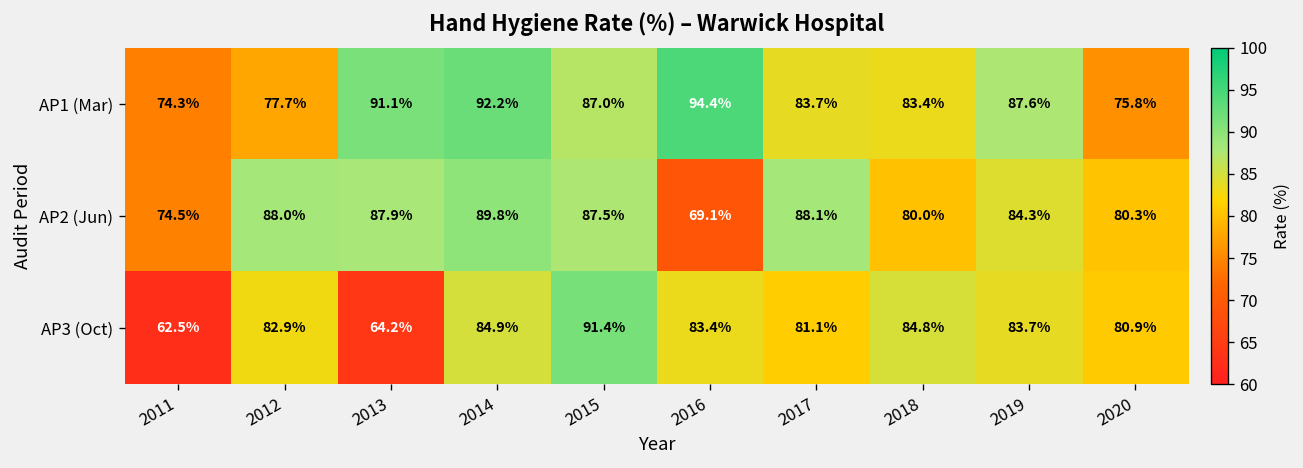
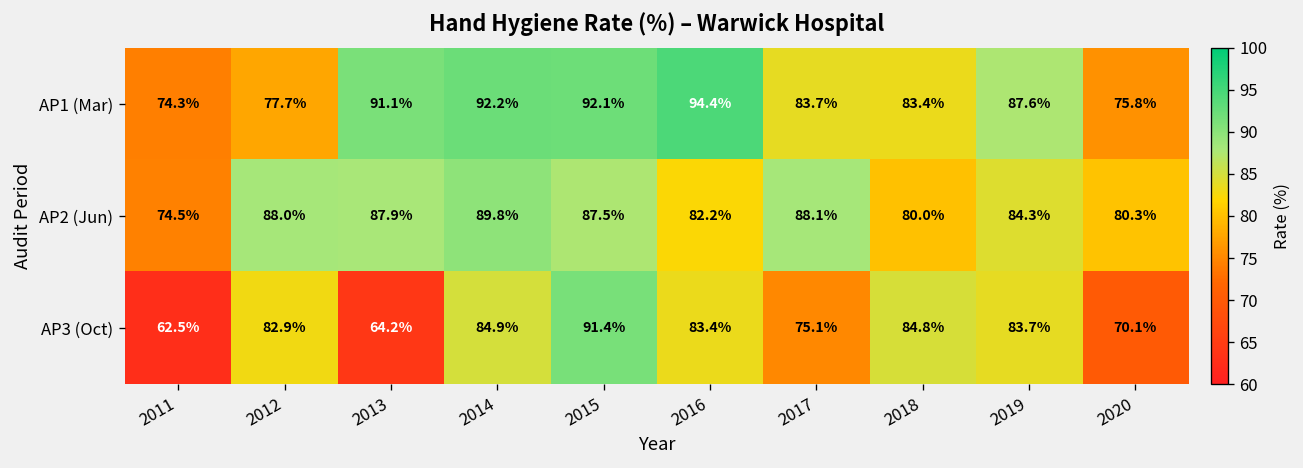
AP1 (Mar), 2015: 87.0% -> 92.1%
AP2 (Jun), 2016: 69.1% -> 82.2%
AP3 (Oct), 2017: 81.1% -> 75.1%
AP3 (Oct), 2020: 80.9% -> 70.1%
